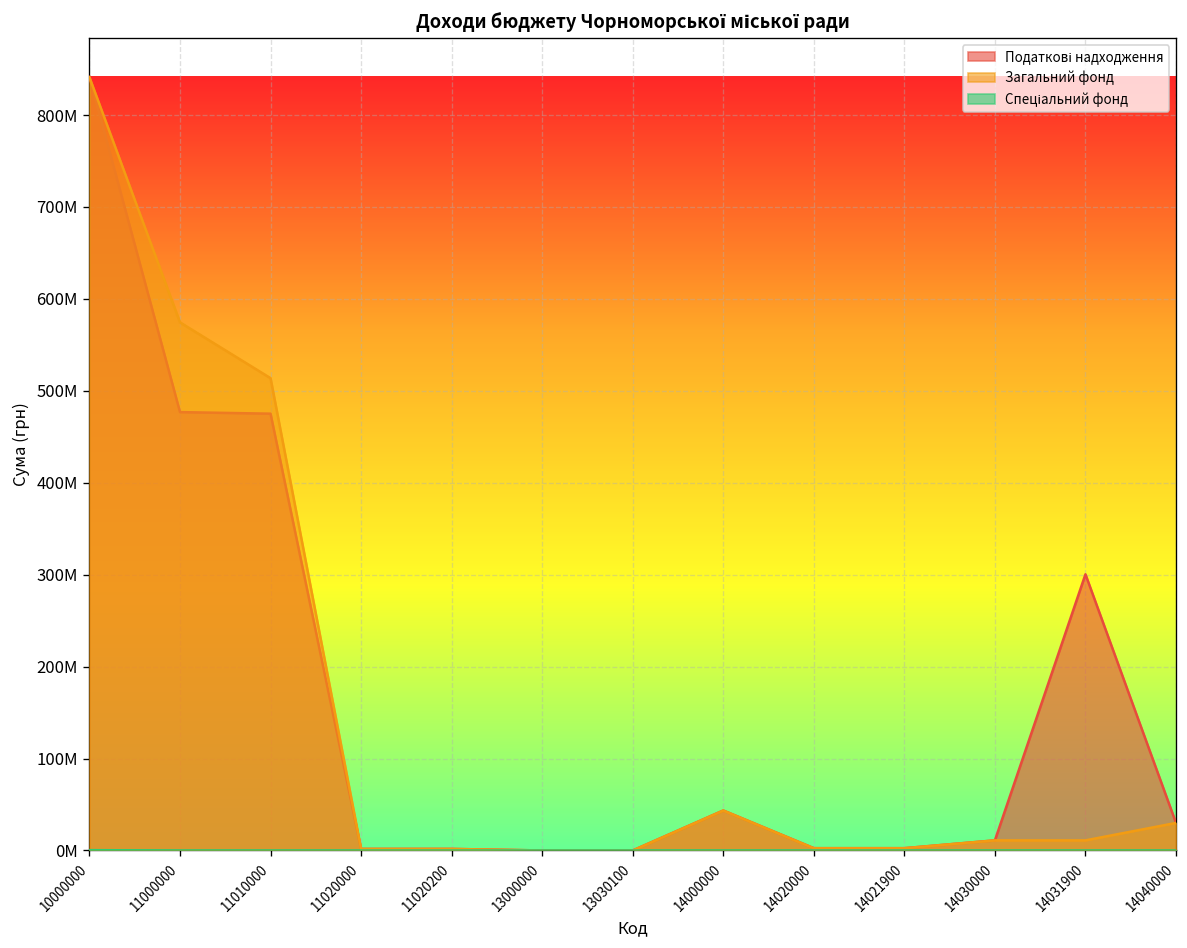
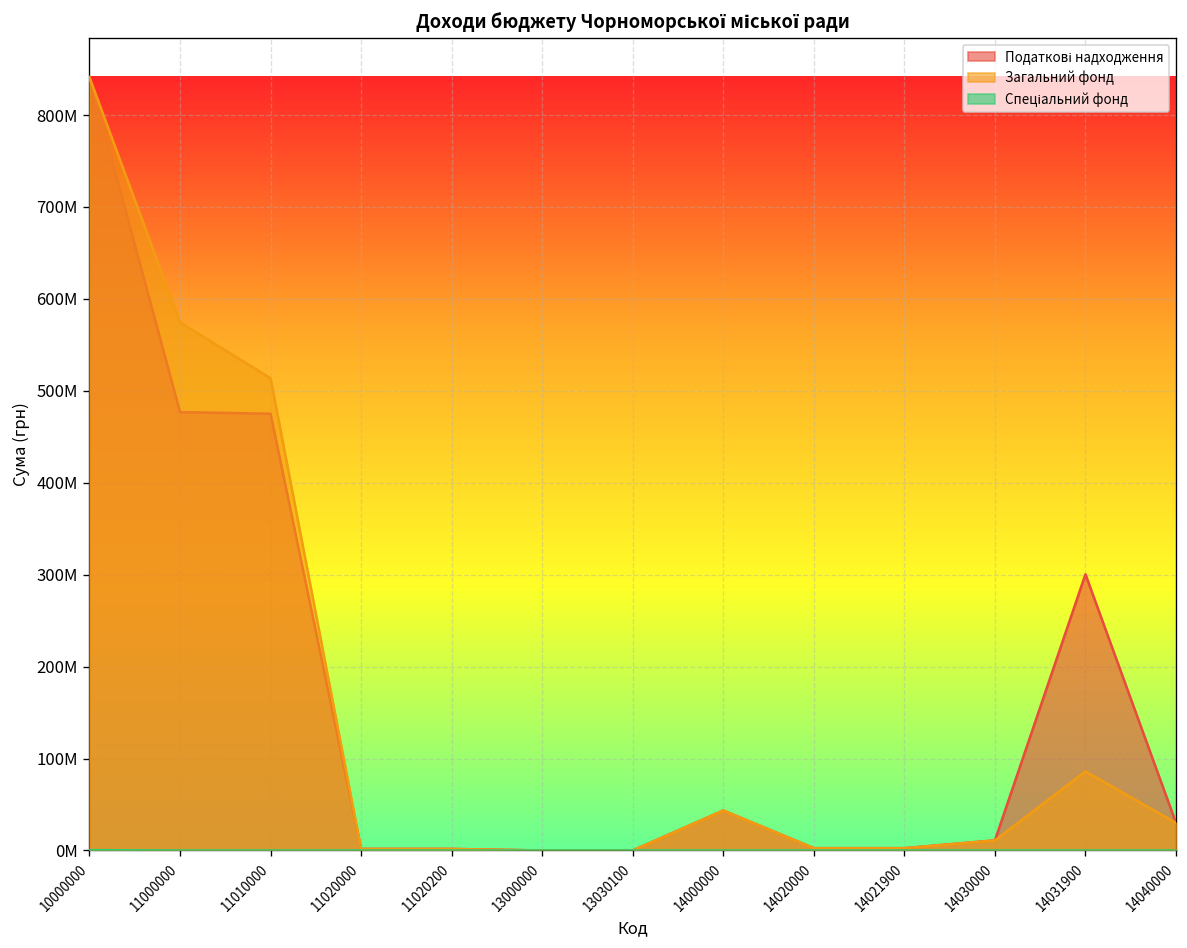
Загальний фонд, 14031900: 10000000 -> 90000000
